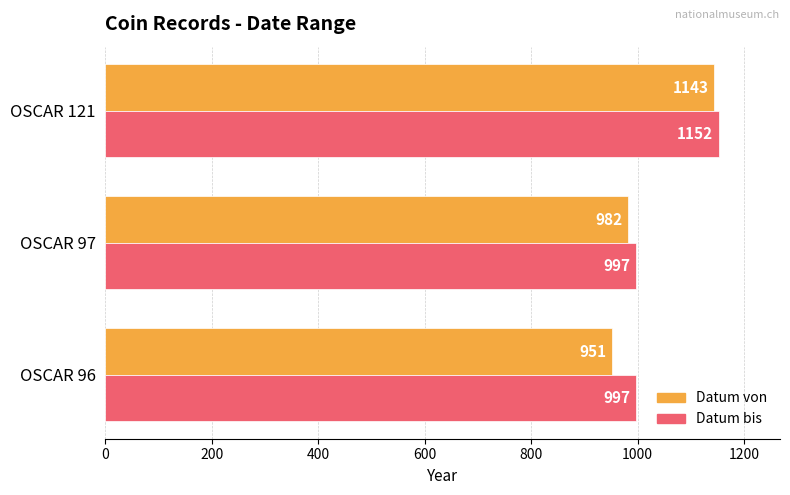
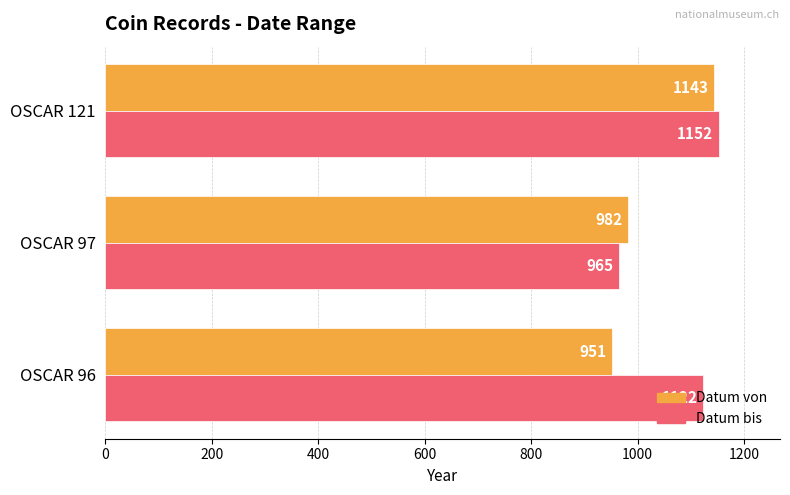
Datum bis, OSCAR 97: 997 -> 965
Datum bis, OSCAR 96: 997 -> 1122
